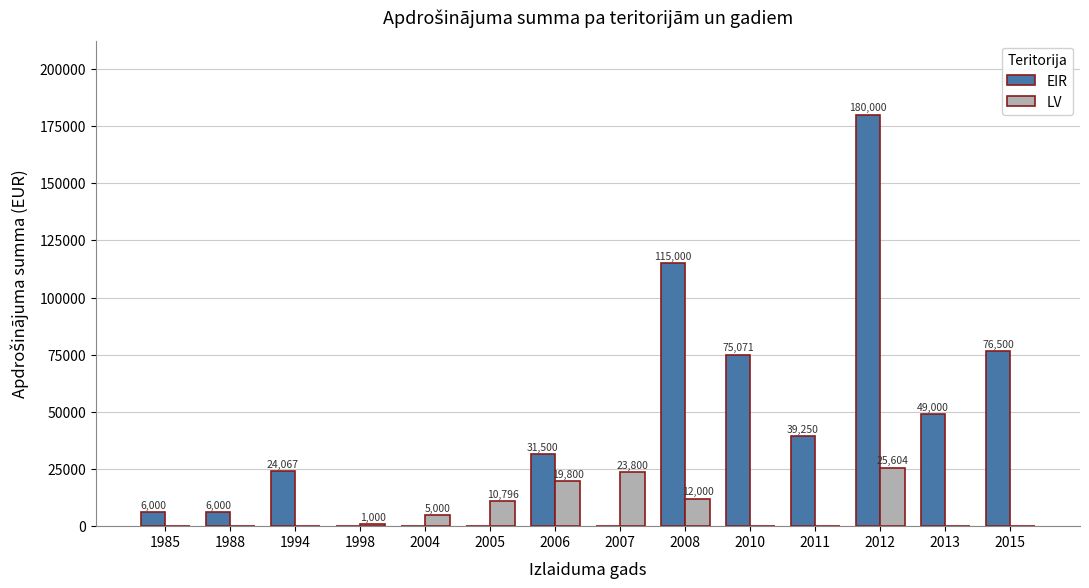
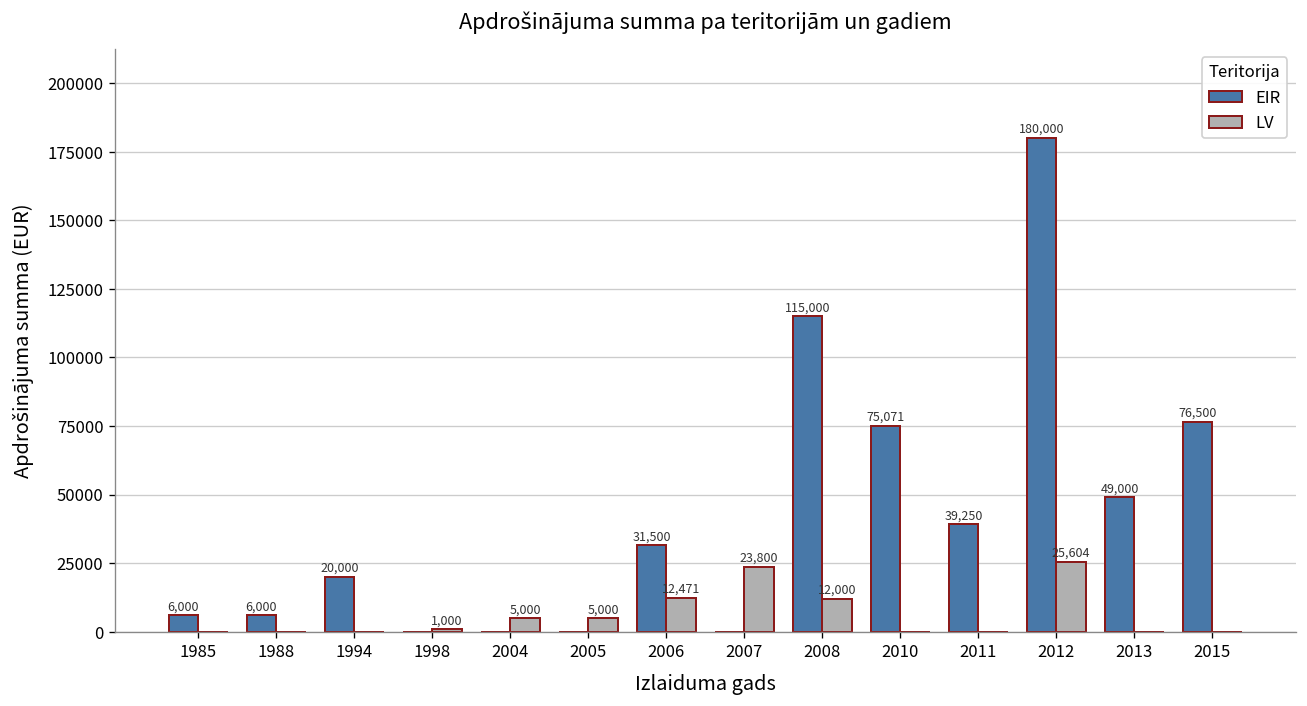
EIR, 1994: 24,067 -> 20,000
LV, 2005: 10,796 -> 5,000
LV, 2006: 19,800 -> 12,471
